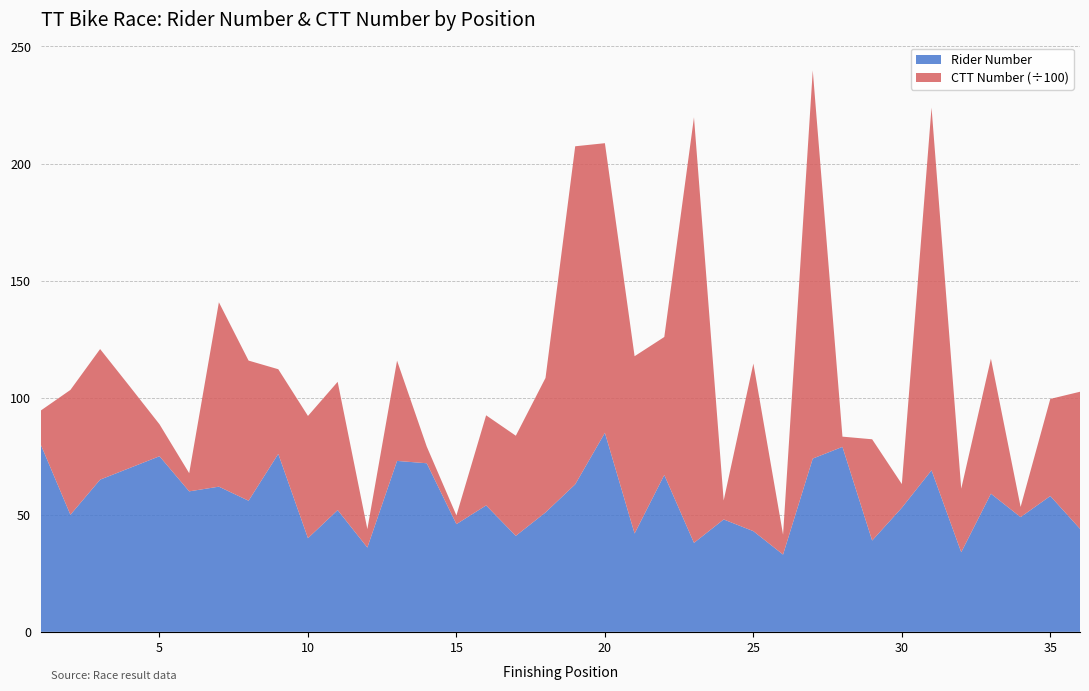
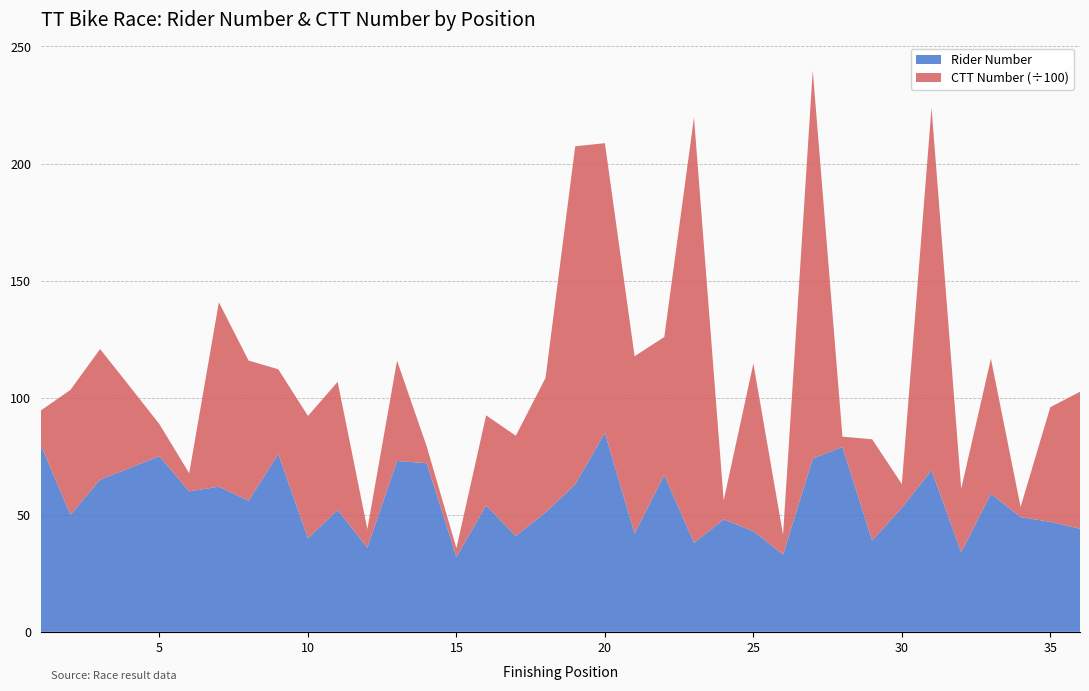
Rider Number, 15: 46 -> 32
Rider Number, 35: 58 -> 47
CTT Number (÷100), 35: 41 -> 49
